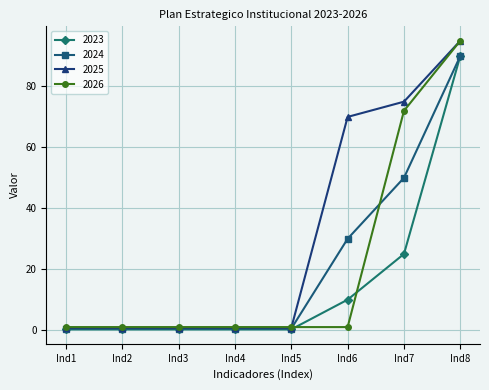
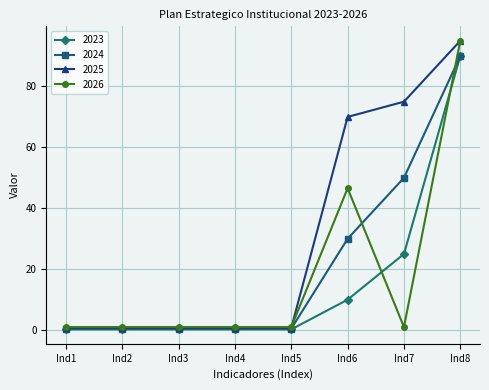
2026, Ind6: 1 -> 47
2026, Ind7: 72 -> 1
